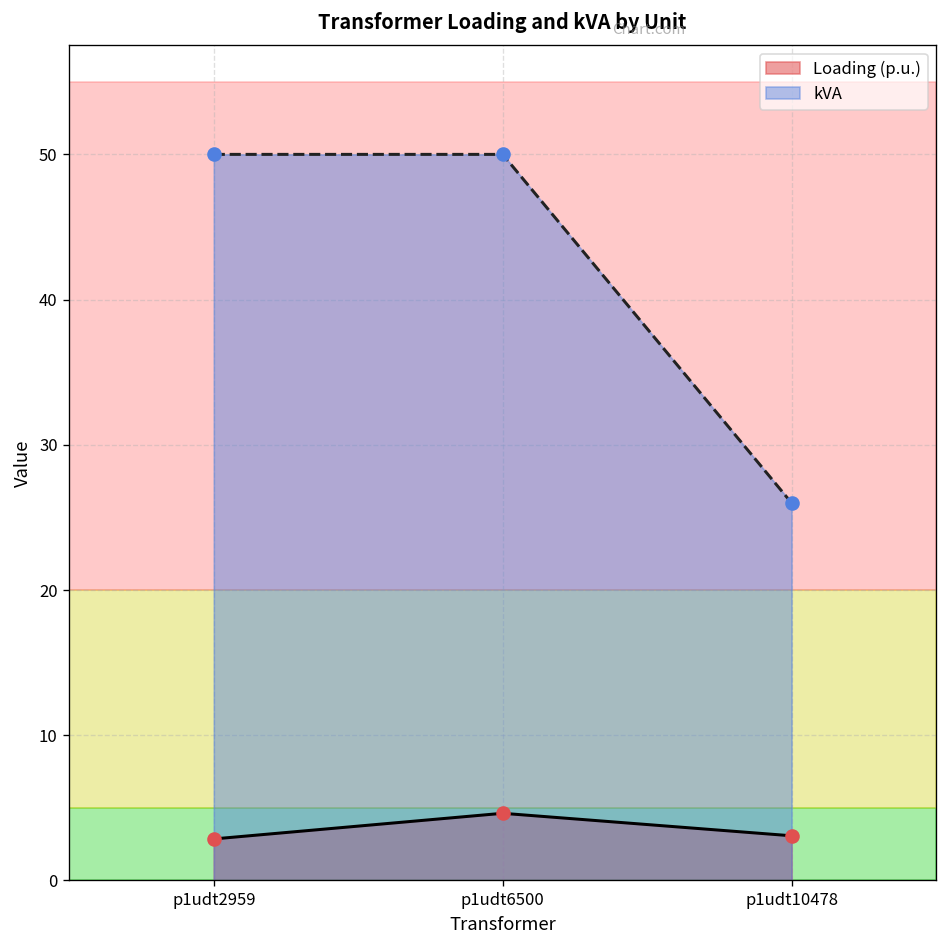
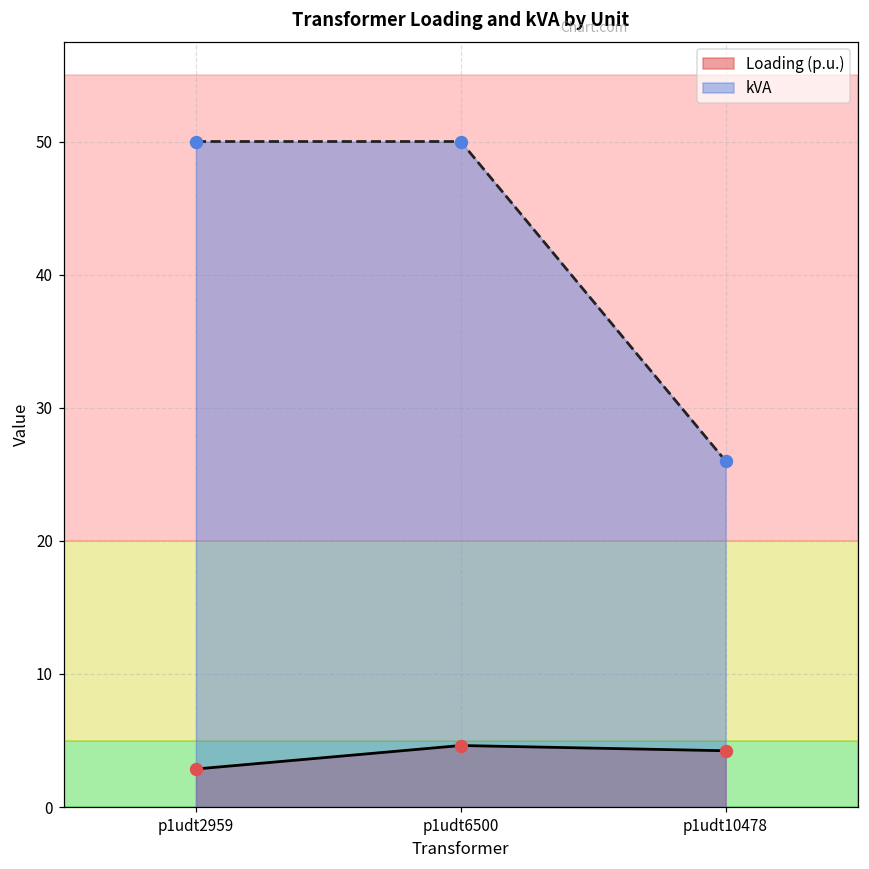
Loading (p.u.), p1udt10478: 3.1 -> 4.2
